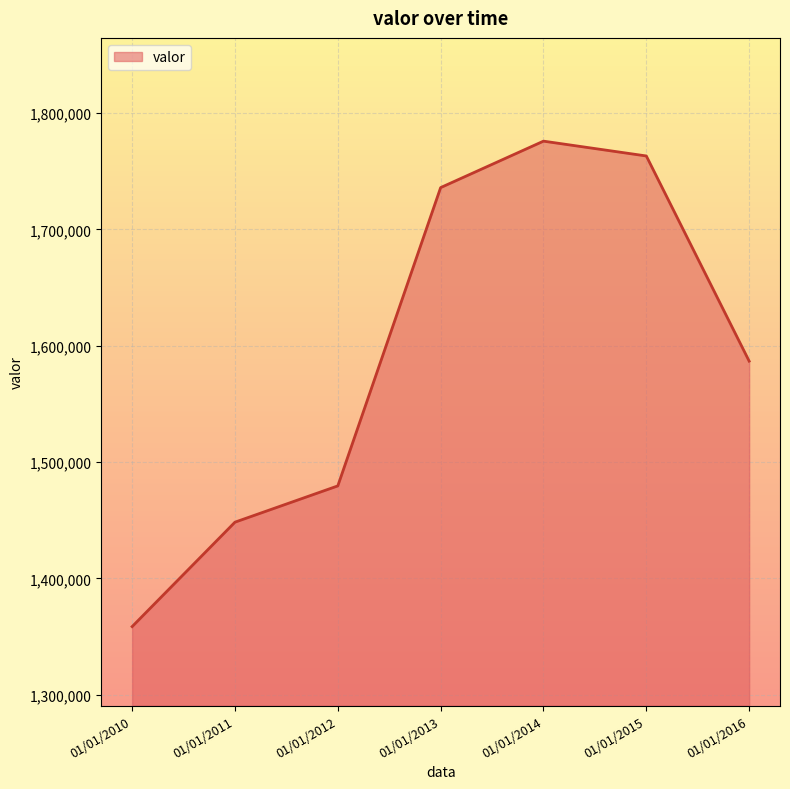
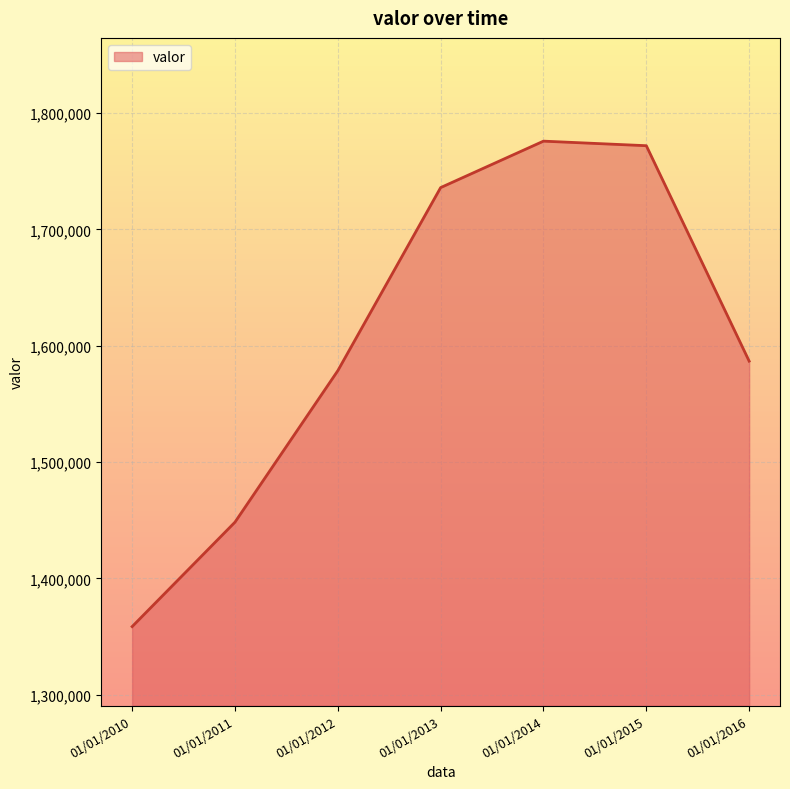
01/01/2012: 1,480,000 -> 1,579,000
01/01/2015: 1,763,000 -> 1,772,000
